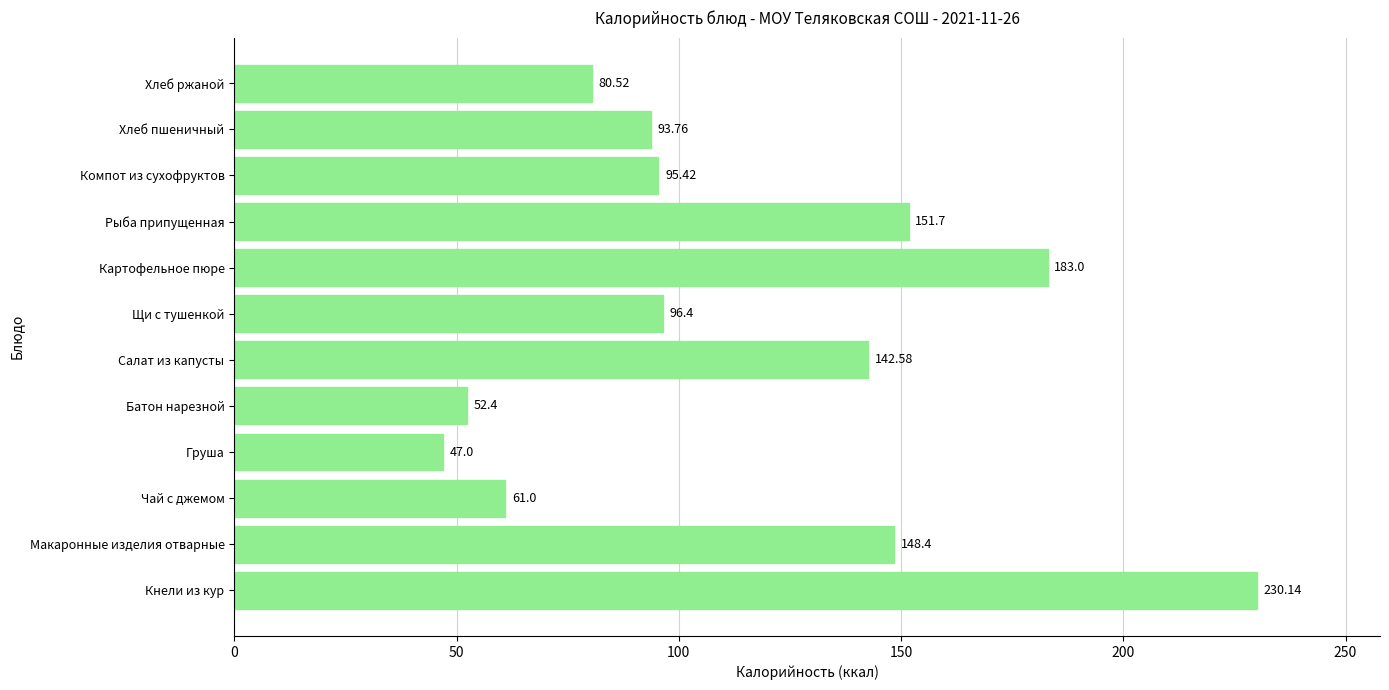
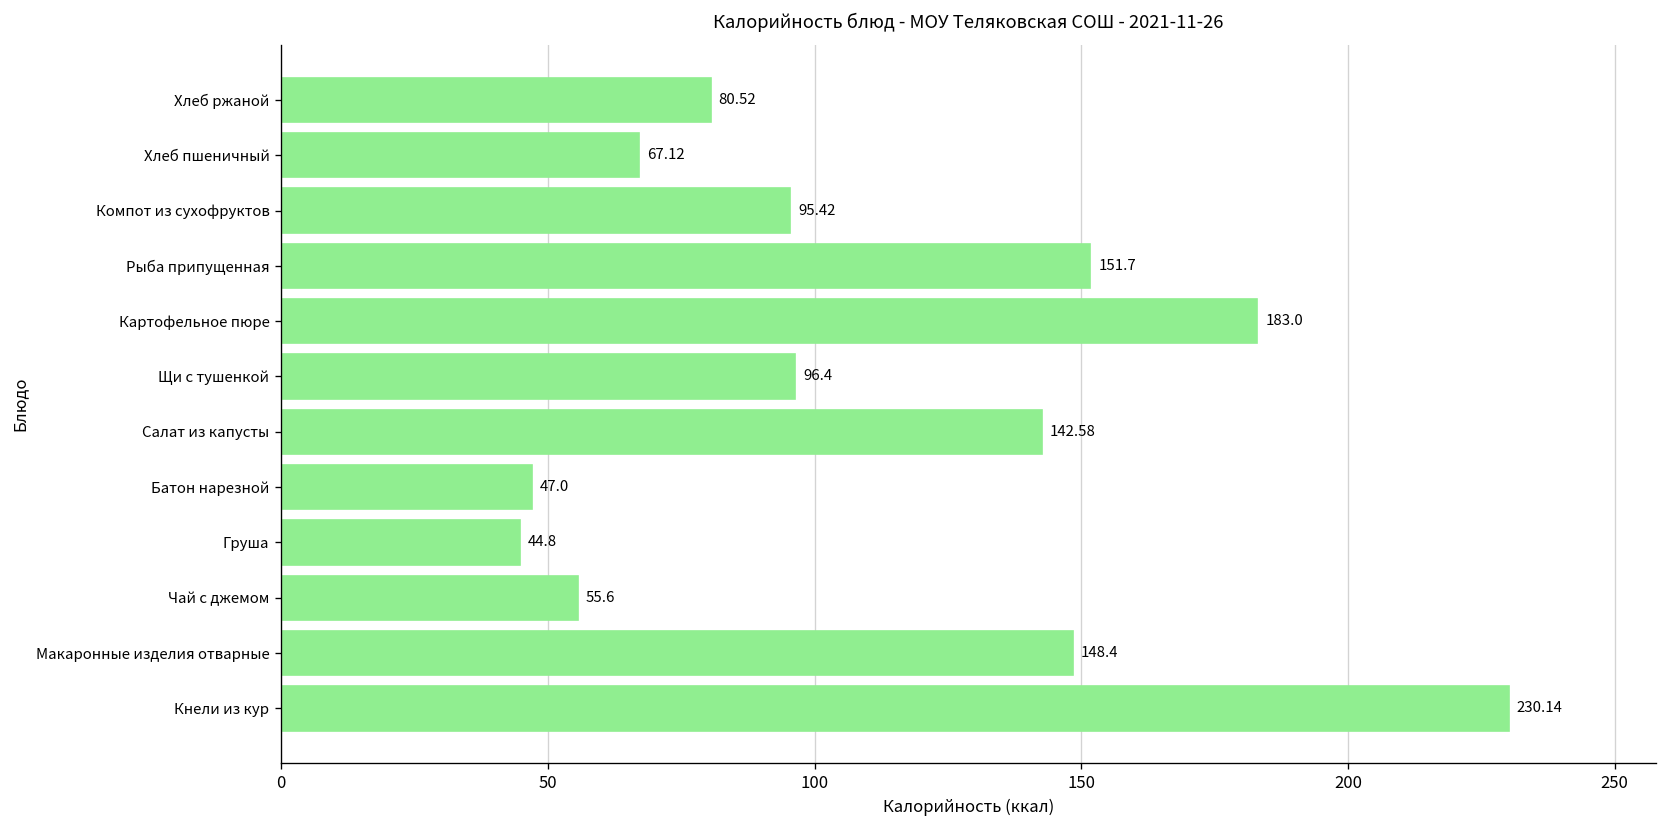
Хлеб пшеничный: 93.76 -> 67.12
Батон нарезной: 52.4 -> 47.0
Груша: 47.0 -> 44.8
Чай с джемом: 61.0 -> 55.6
